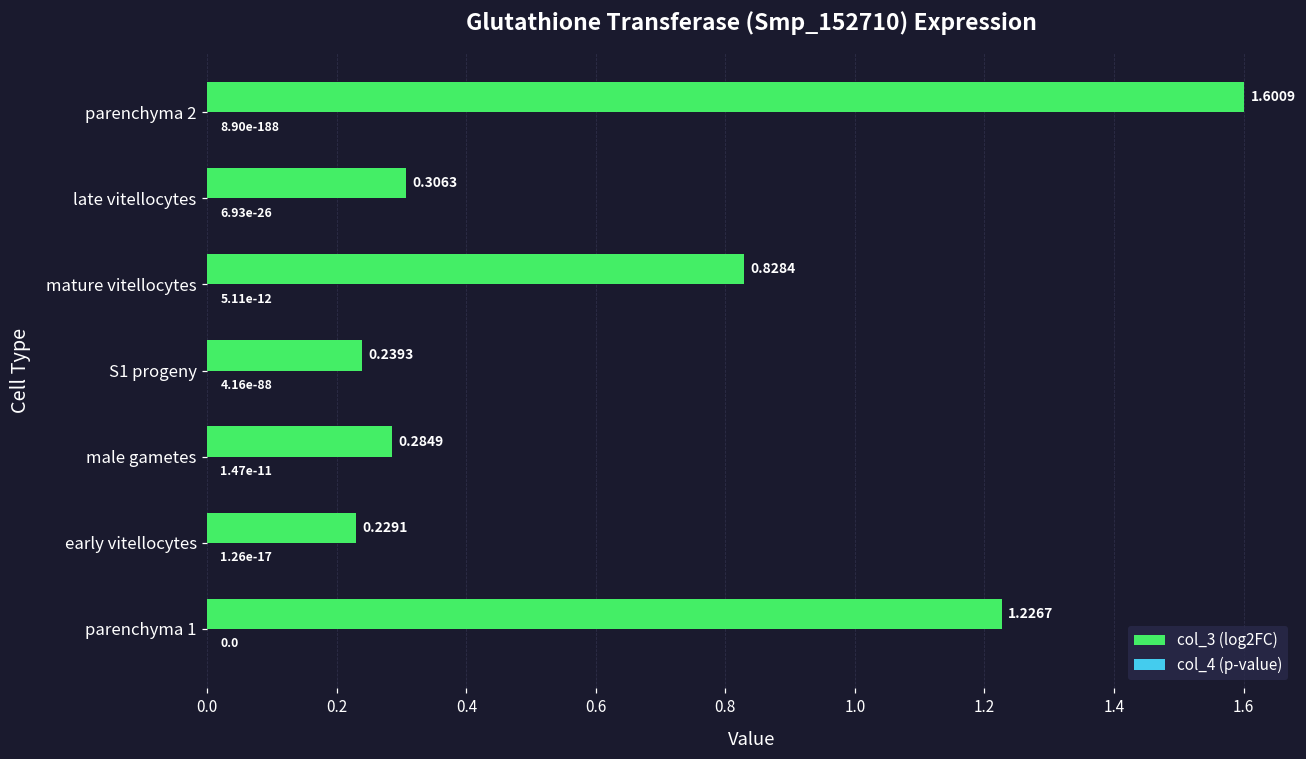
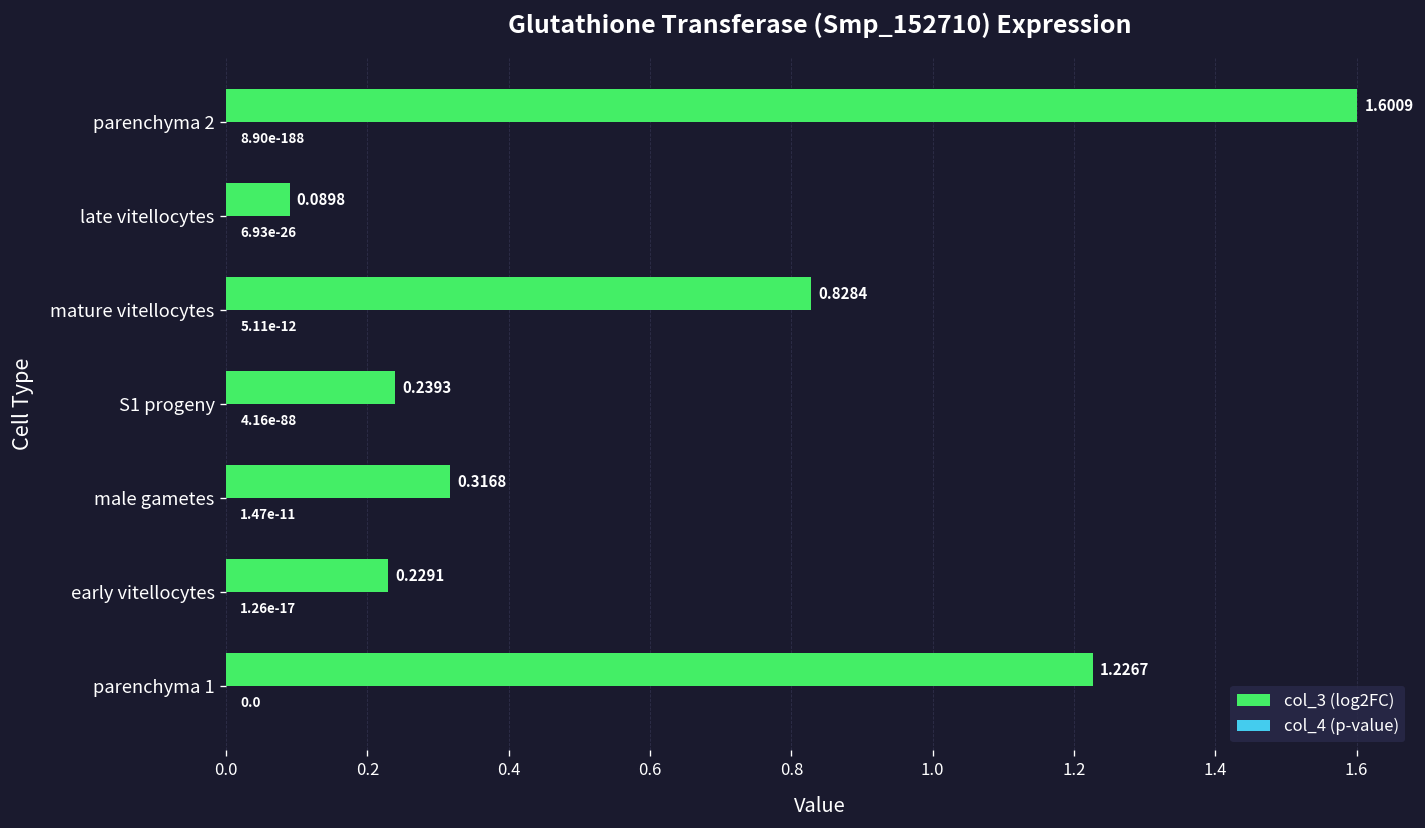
col_3 (log2FC), late vitellocytes: 0.3063 -> 0.0898
col_3 (log2FC), male gametes: 0.2849 -> 0.3168
